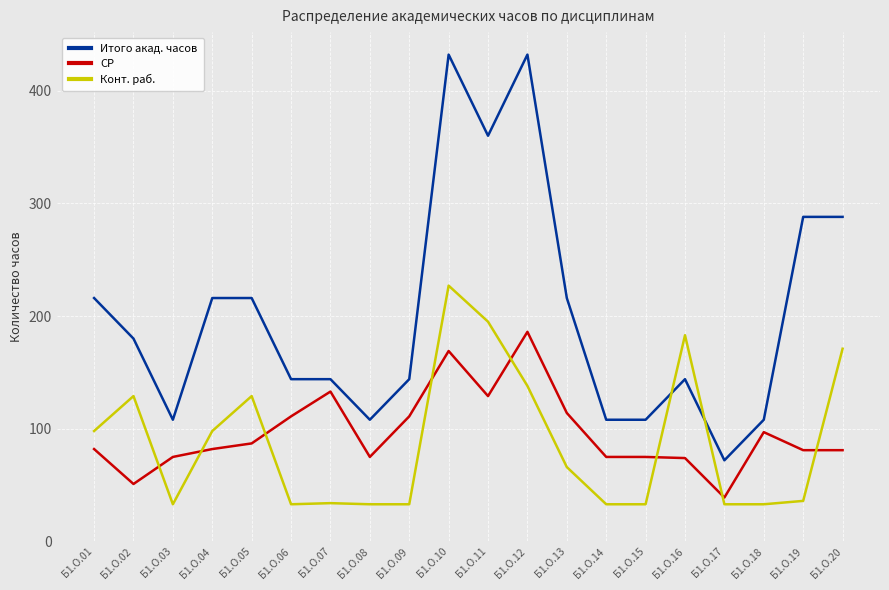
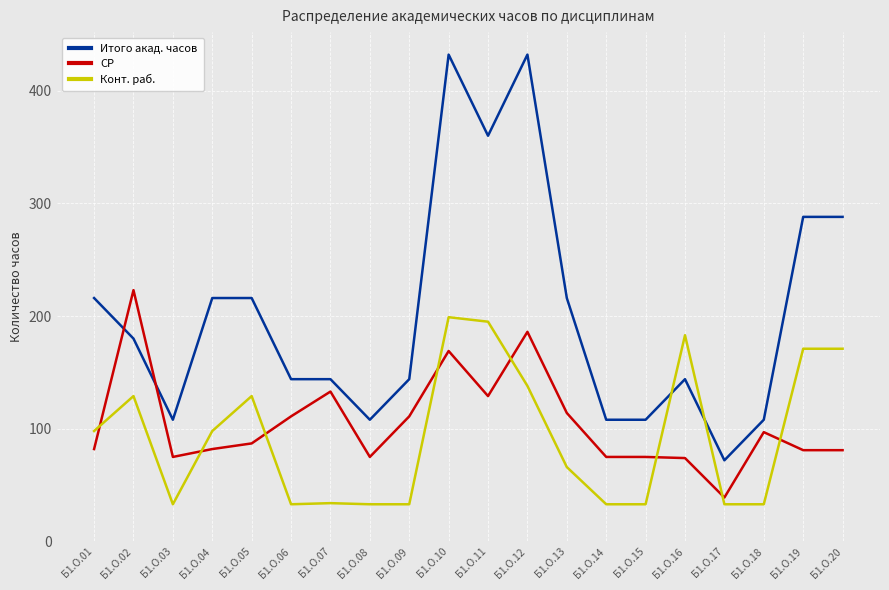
СР, Б1.О.02: 51 -> 223
Конт. раб., Б1.О.10: 227 -> 199
Конт. раб., Б1.О.19: 36 -> 171
